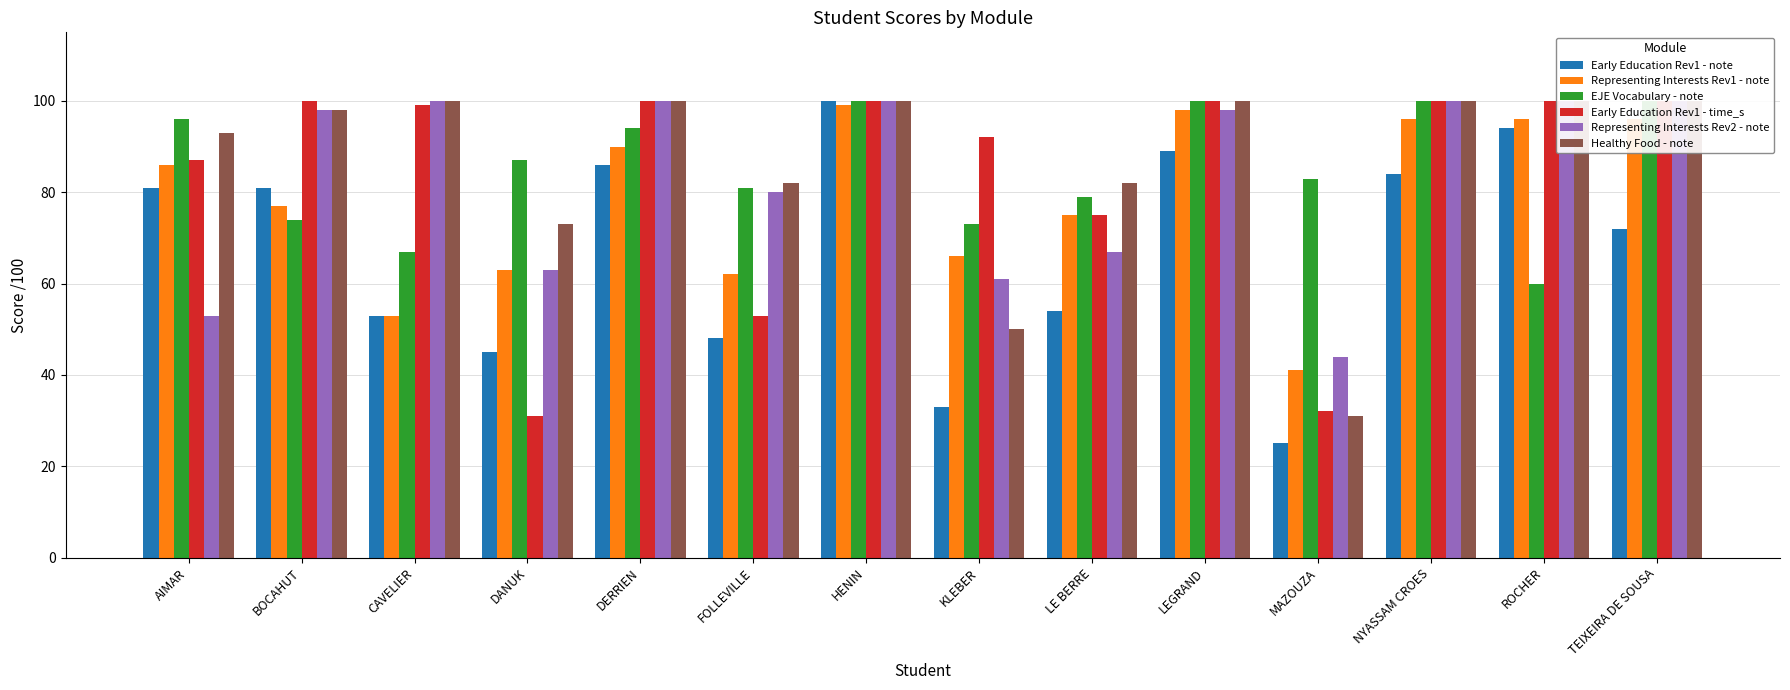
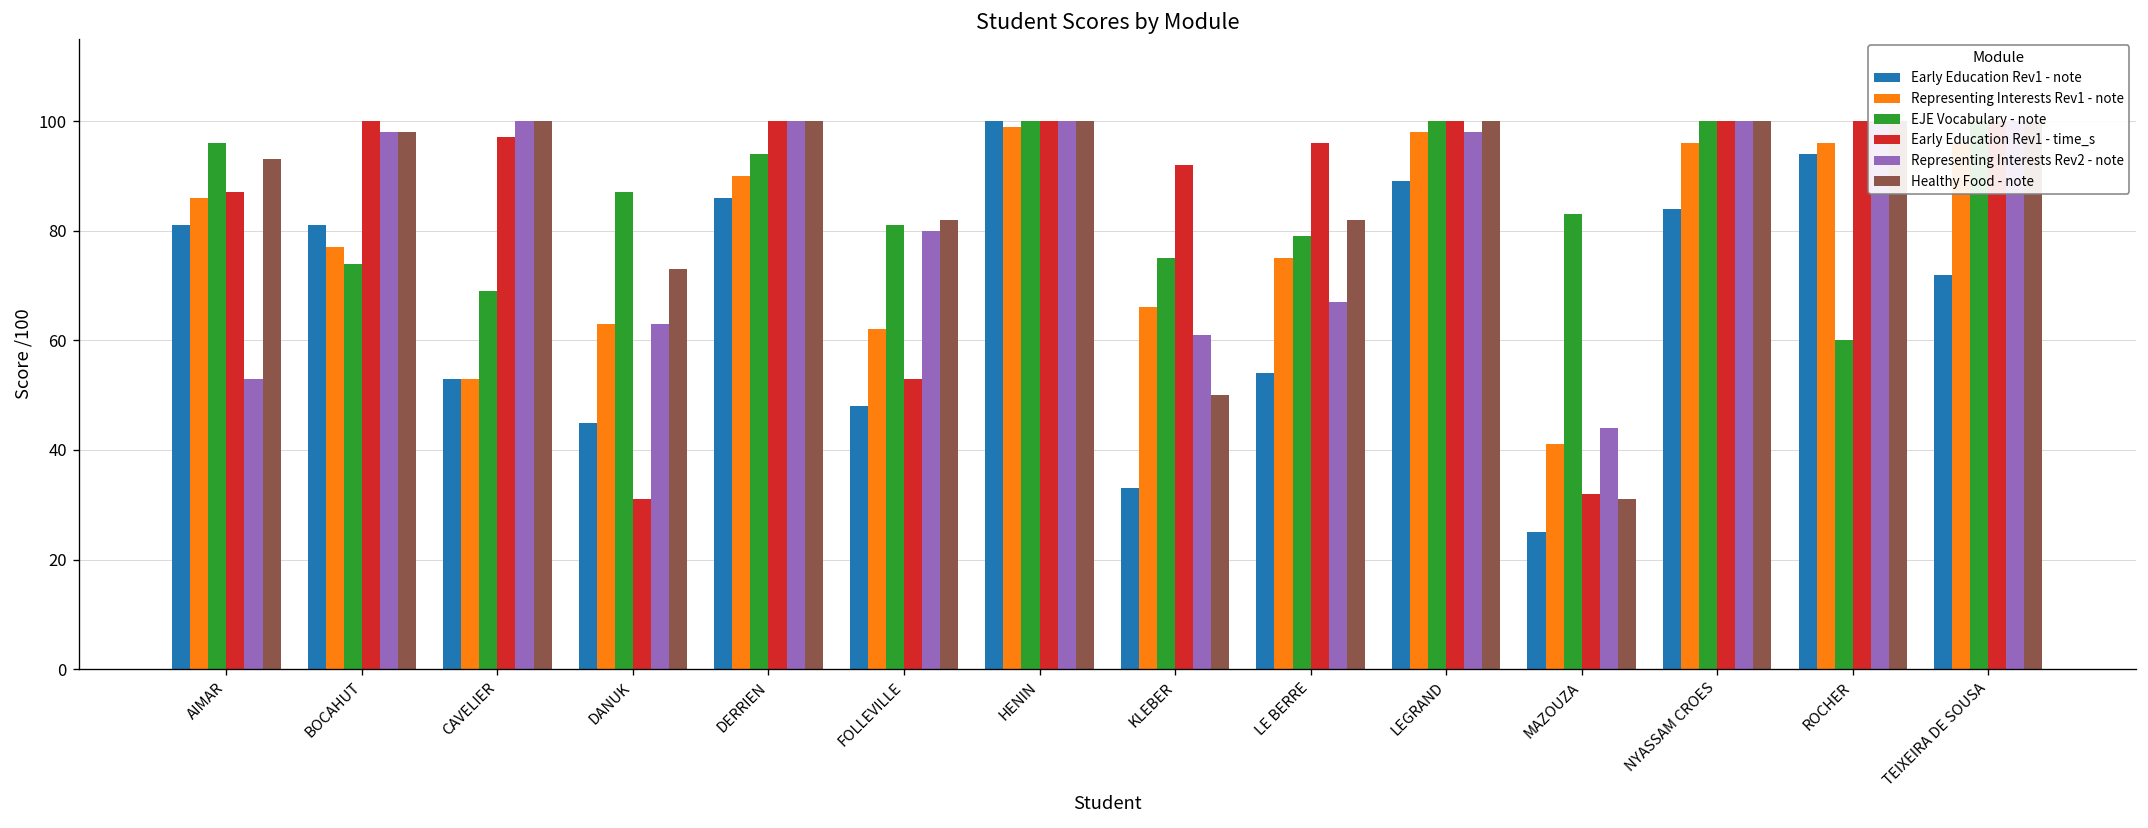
EJE Vocabulary - note, CAVELIER: 67 -> 69
Early Education Rev1 - time_s, CAVELIER: 99 -> 97
EJE Vocabulary - note, KLEBER: 73 -> 75
Early Education Rev1 - time_s, LE BERRE: 75 -> 96
